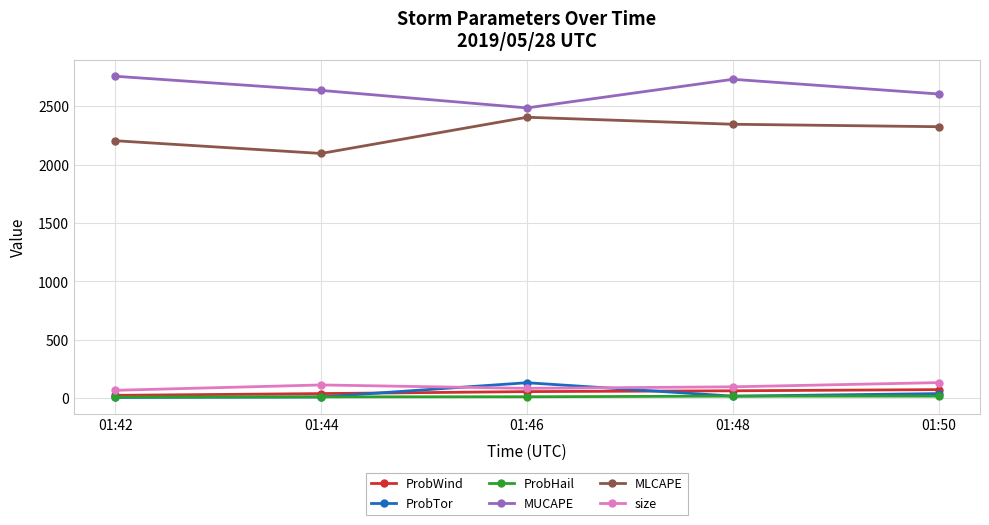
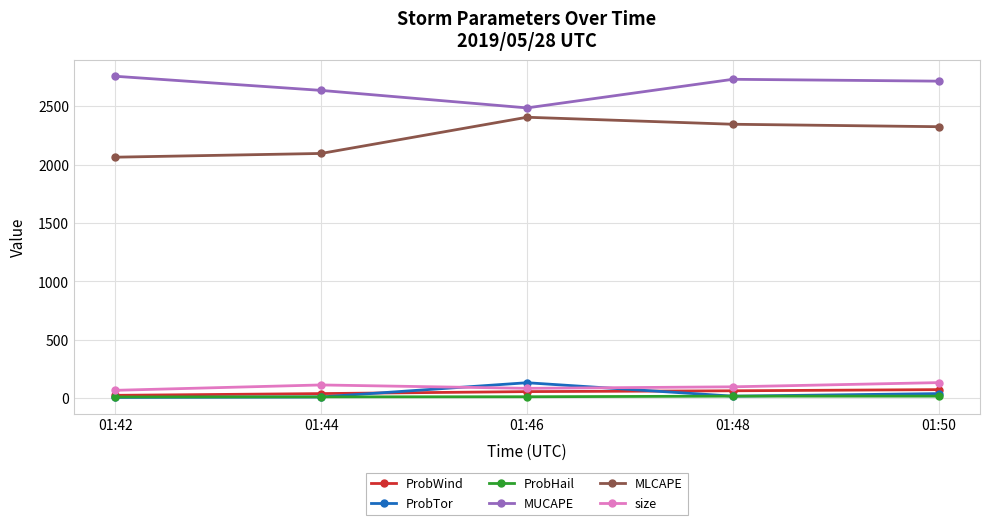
MLCAPE, 01:42: 2200 -> 2060
MUCAPE, 01:50: 2600 -> 2710
